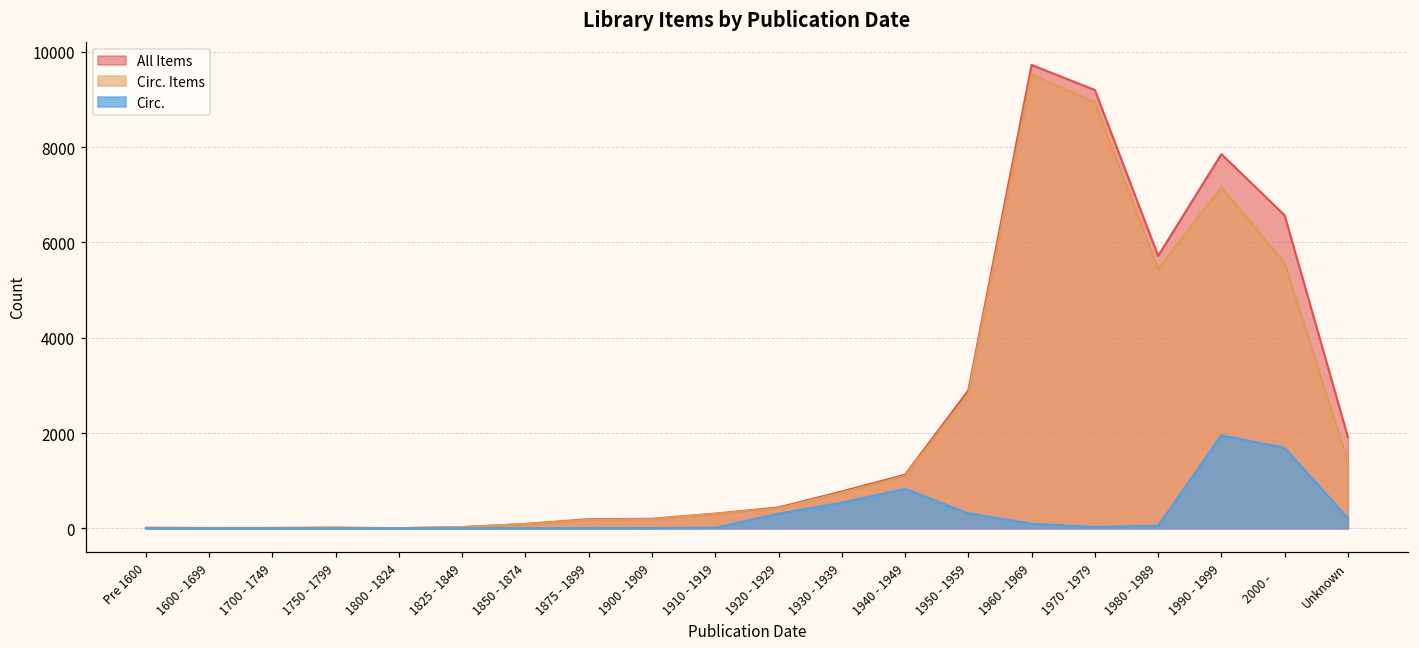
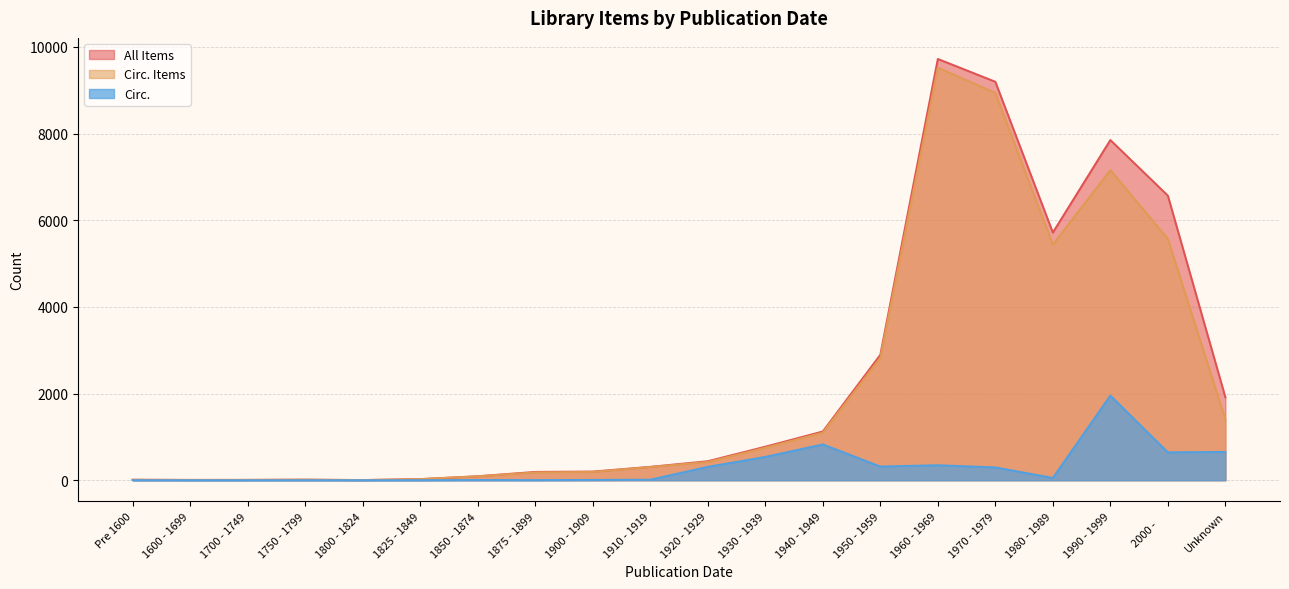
Circ., 1960 - 1969: 100 -> 300
Circ., 1970 - 1979: 0 -> 300
Circ., 2000 -: 1700 -> 600
Circ., Unknown: 200 -> 700
